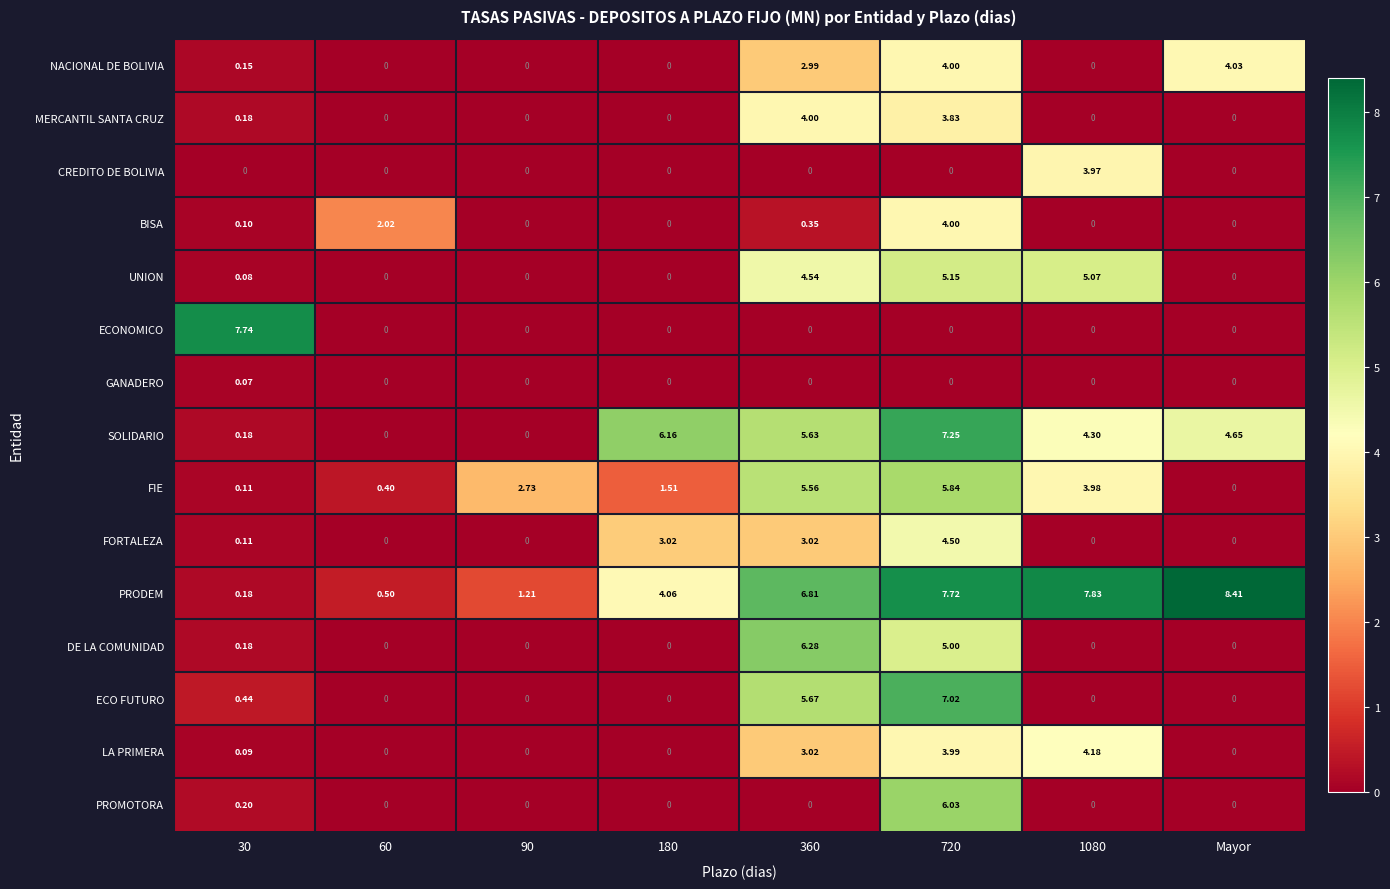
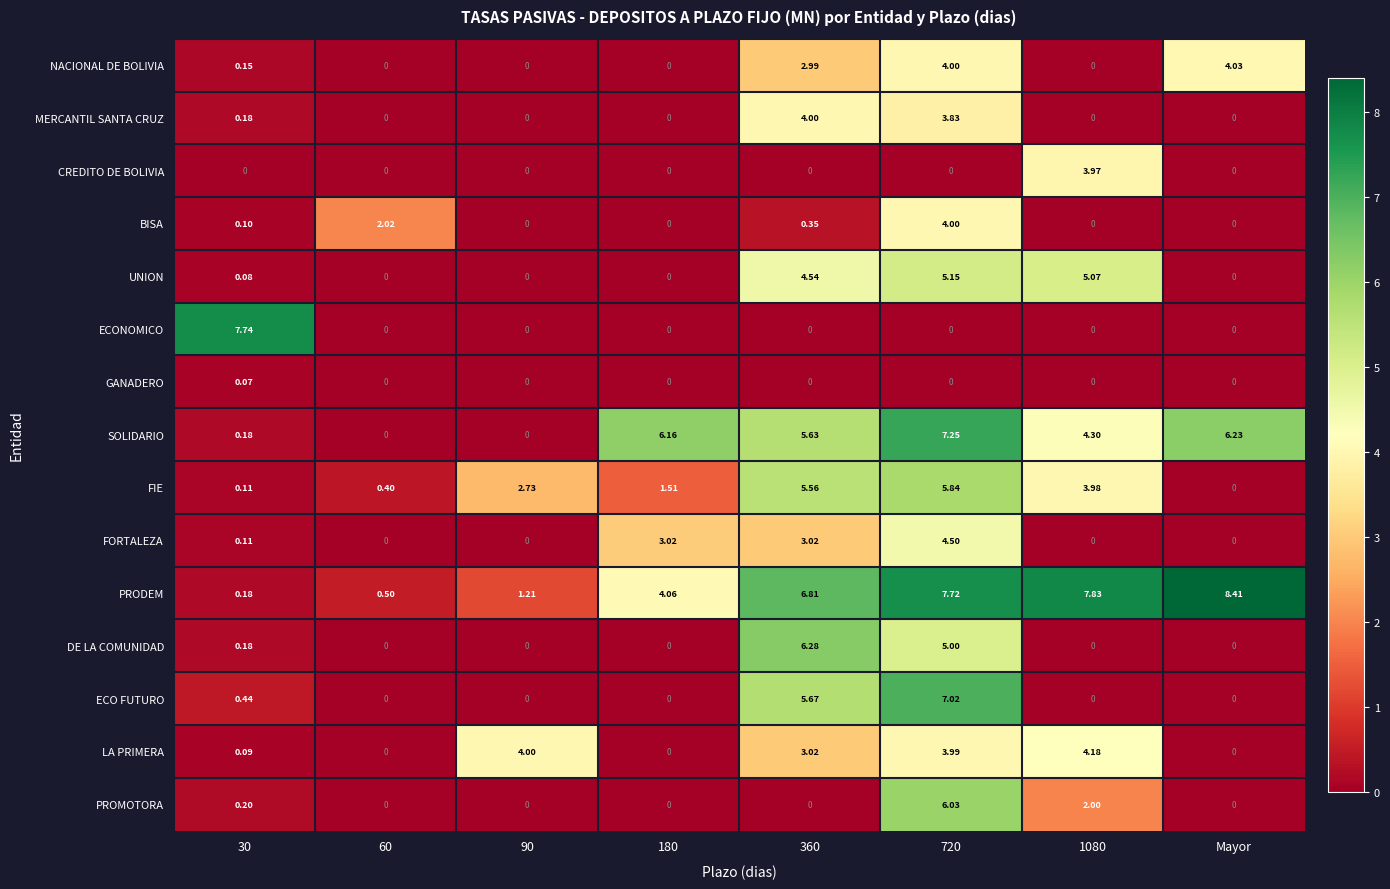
SOLIDARIO, Mayor: 4.65 -> 6.23
LA PRIMERA, 90: 0 -> 4.00
PROMOTORA, 1080: 0 -> 2.00
